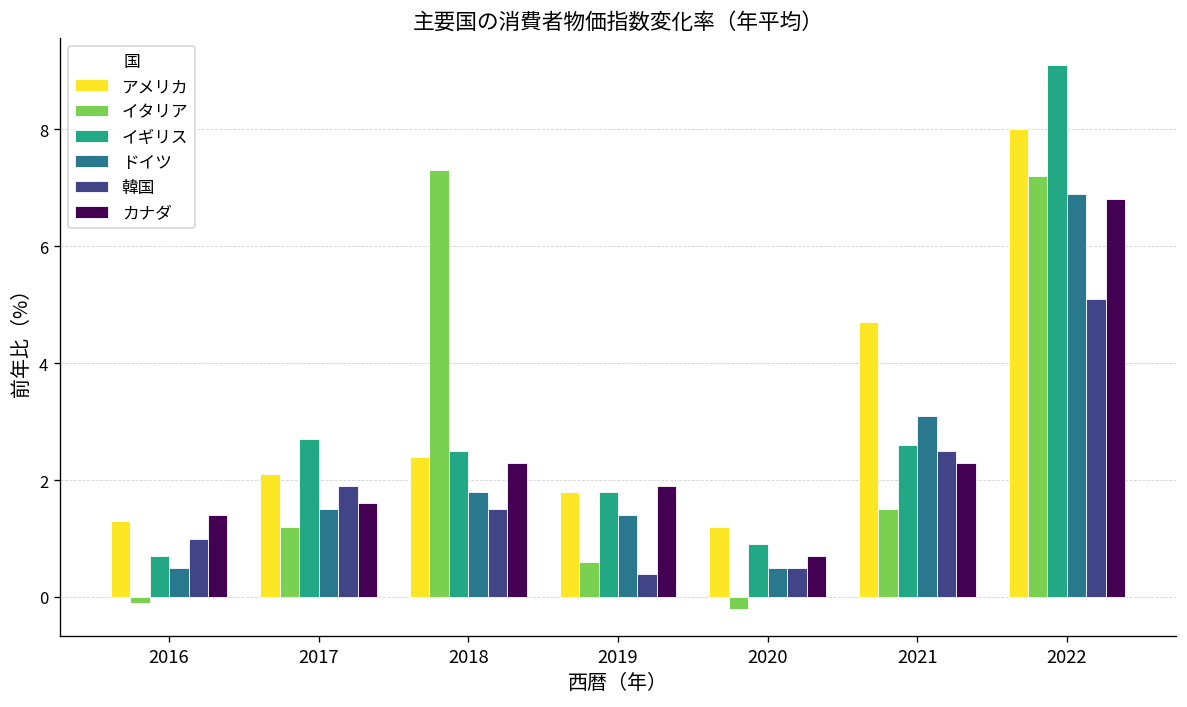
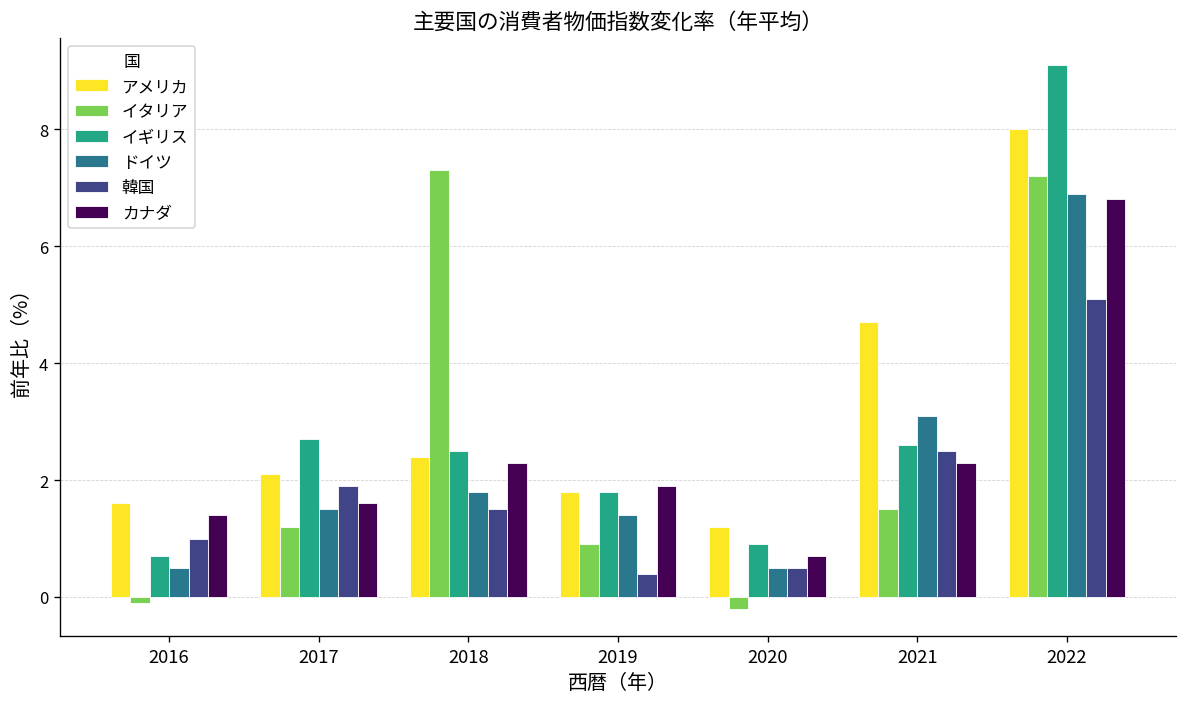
アメリカ, 2016: 1.3 -> 1.6
イタリア, 2019: 0.6 -> 0.9
